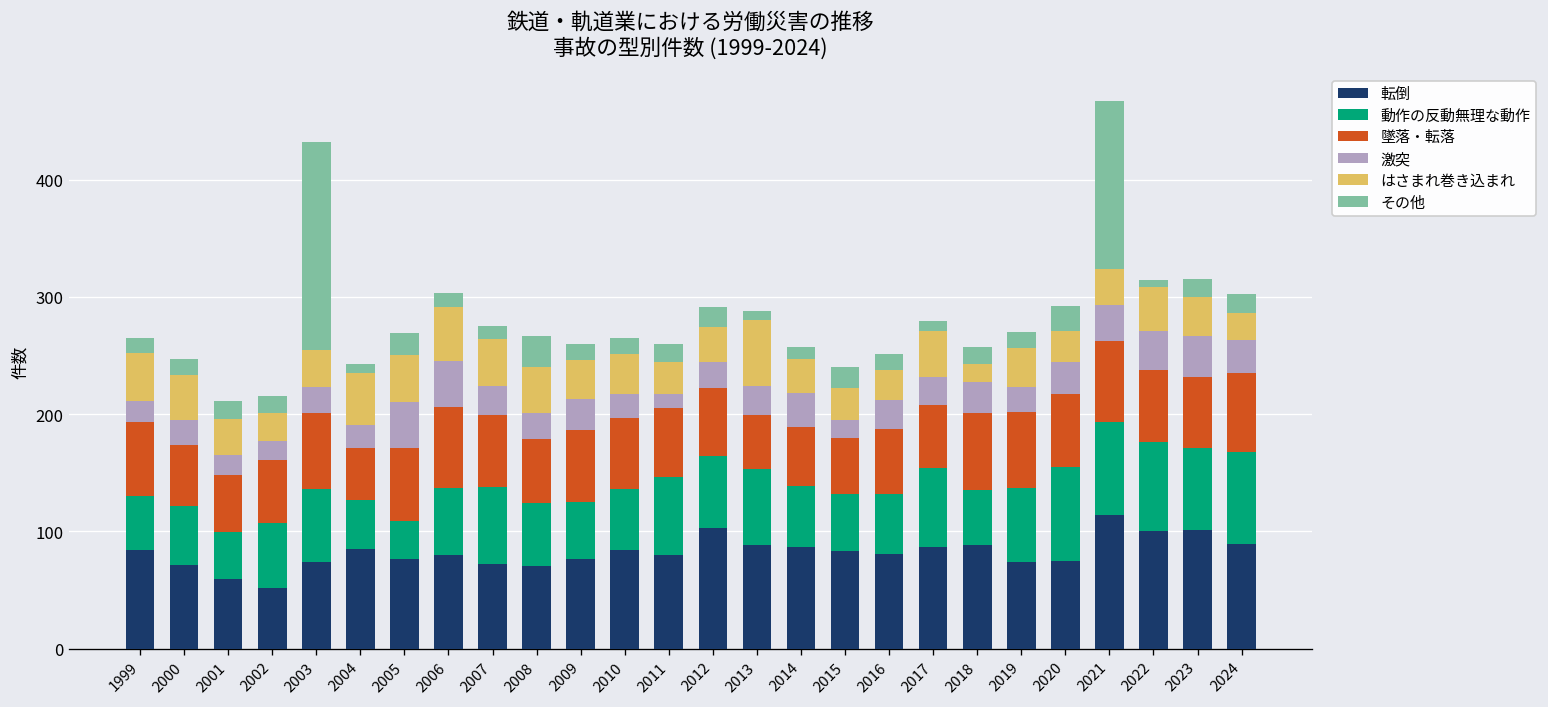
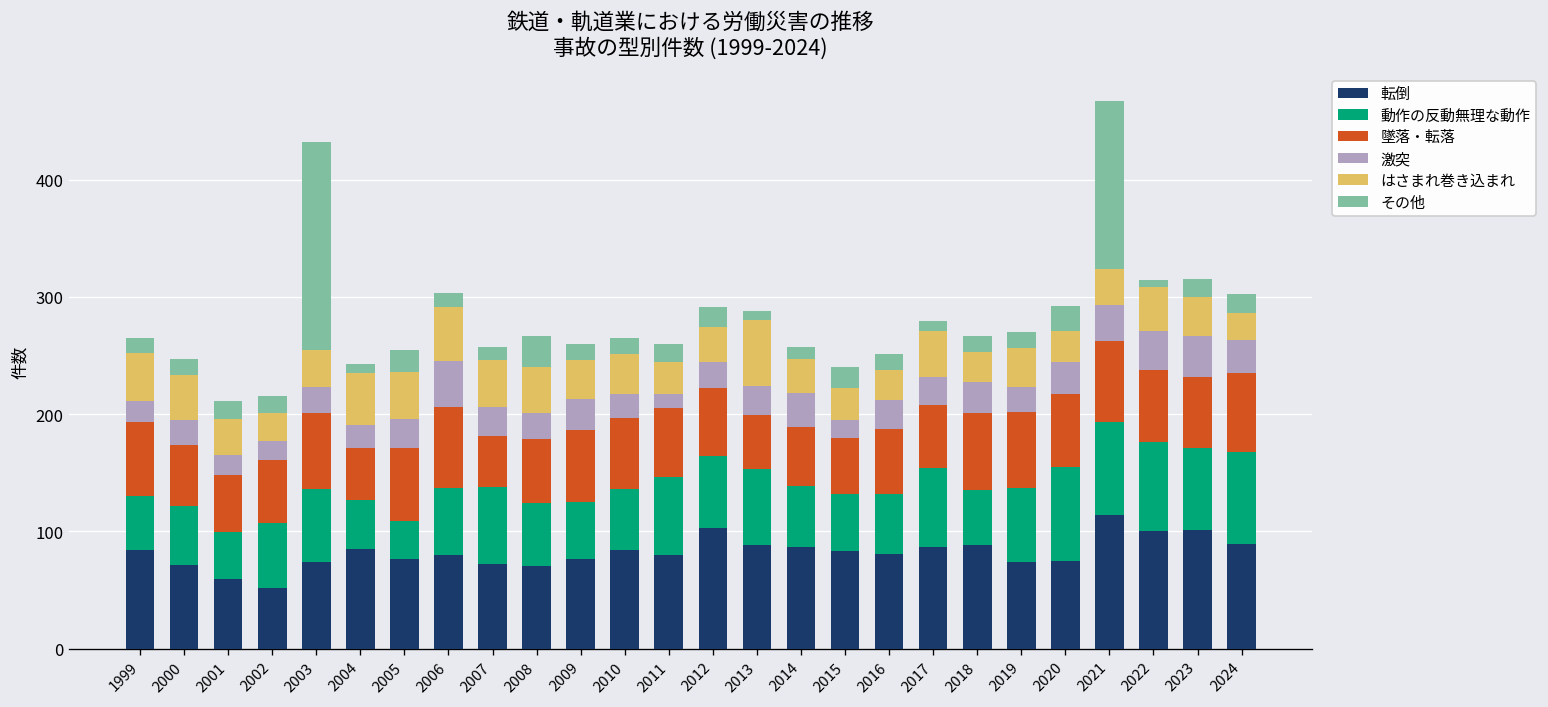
激突, 2005: 40 -> 30
墜落・転落, 2007: 60 -> 40
はさまれ巻き込まれ, 2018: 20 -> 30
